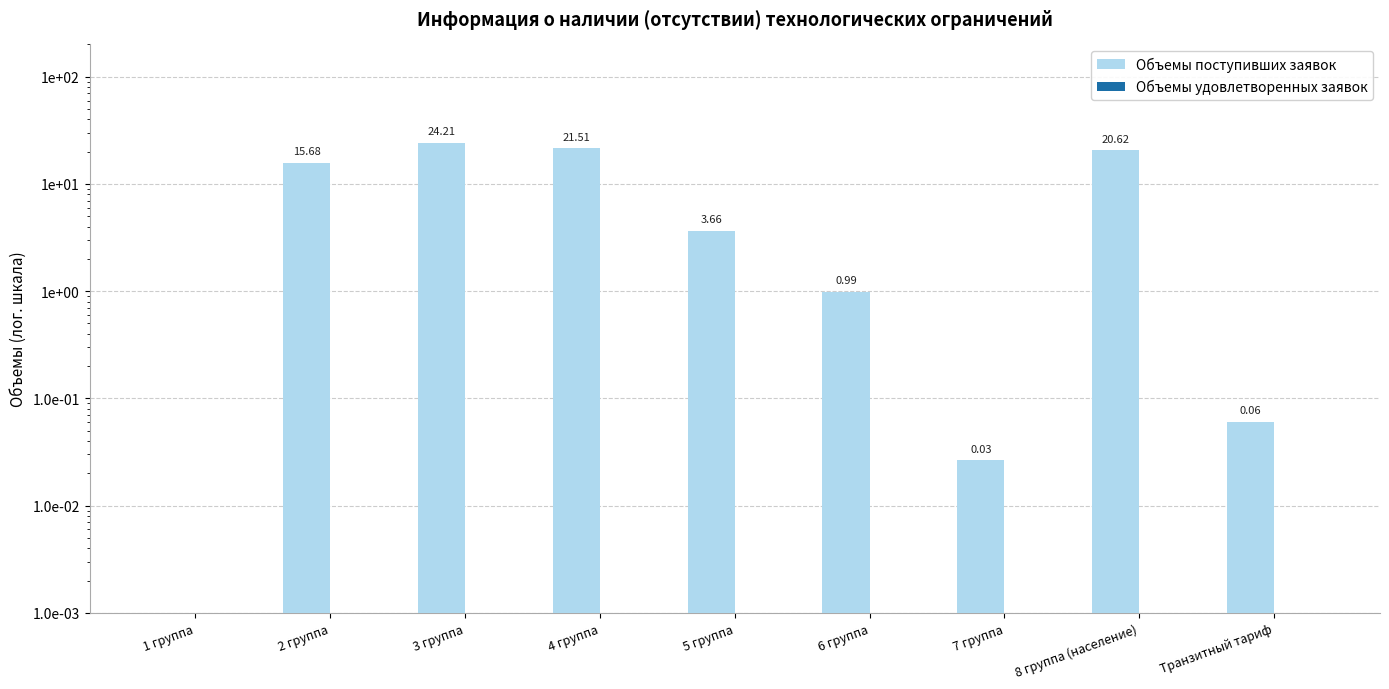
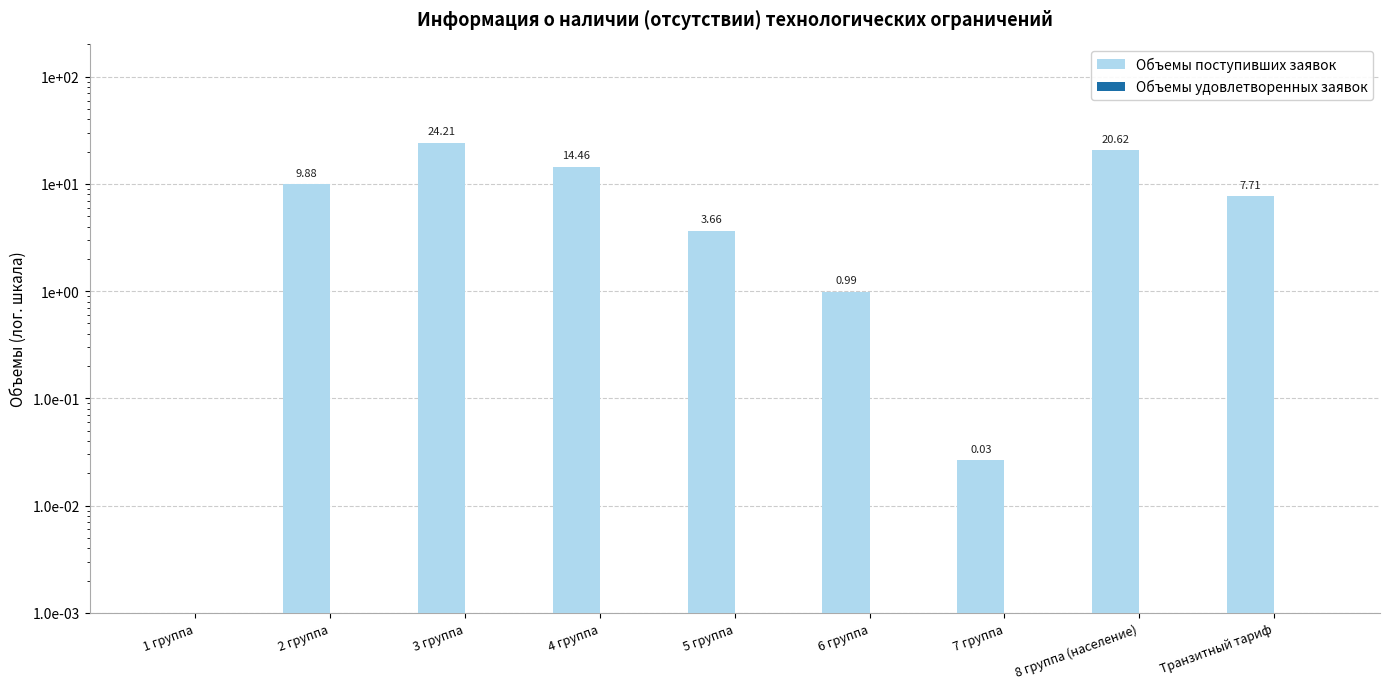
Объемы поступивших заявок, 2 группа: 15.68 -> 9.88
Объемы поступивших заявок, 4 группа: 21.51 -> 14.46
Объемы поступивших заявок, Транзитный тариф: 0.06 -> 7.71
